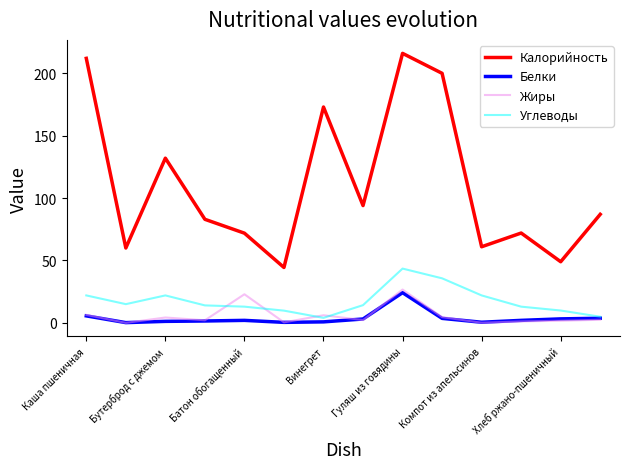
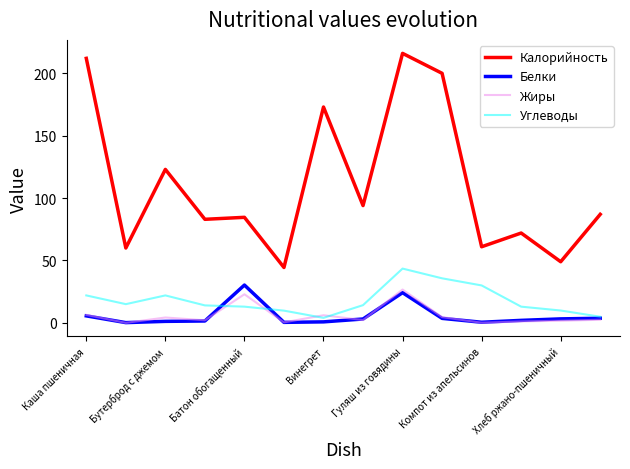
Калорийность, Бутерброд с джемом: 132 -> 123
Калорийность, Батон обогащенный: 72 -> 85
Белки, Батон обогащенный: 2 -> 30
Углеводы, Компот из апельсинов: 22 -> 30
